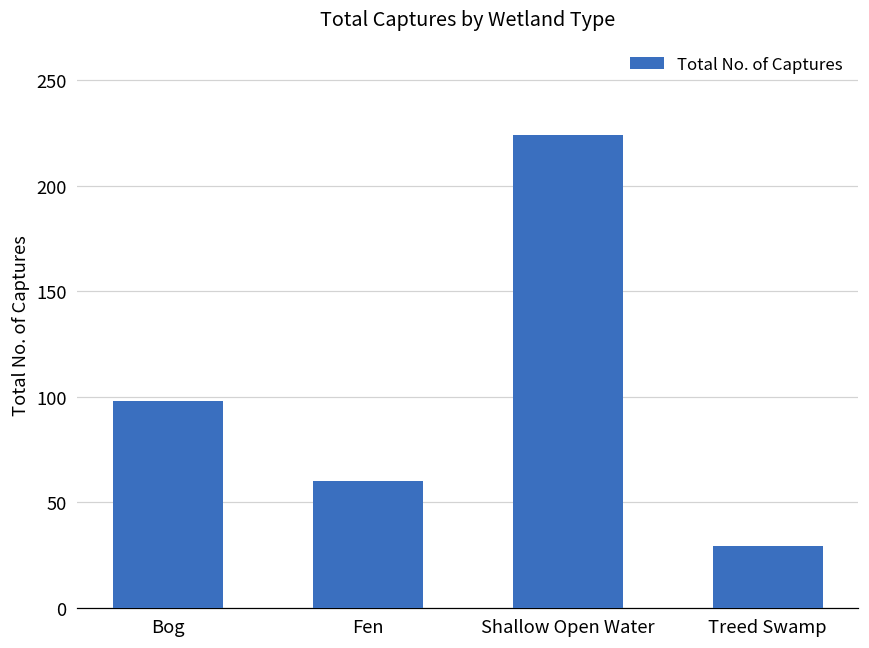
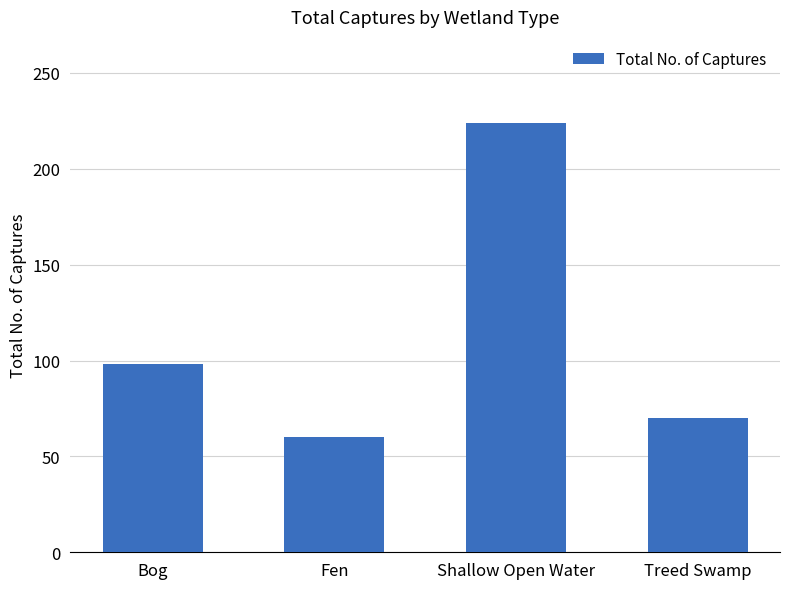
Treed Swamp: 29 -> 70
